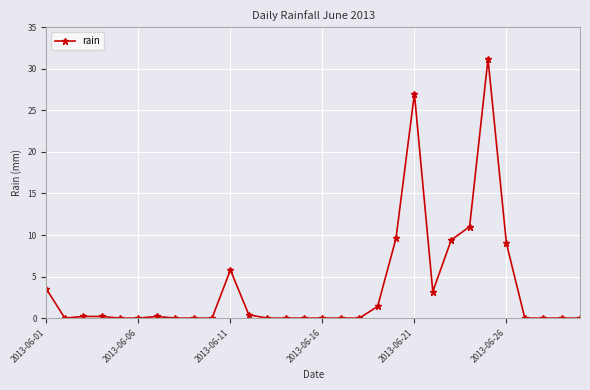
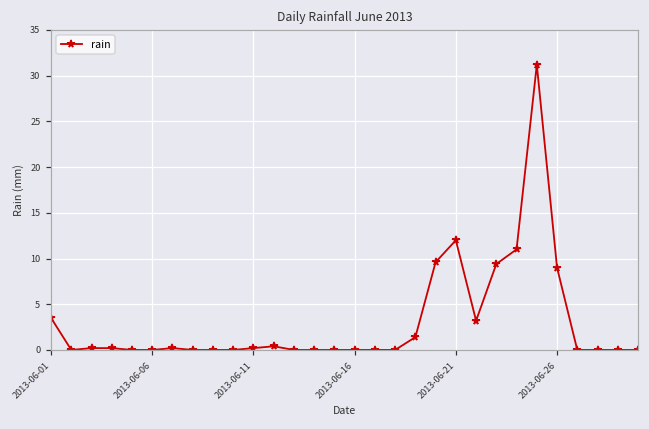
2013-06-11: 6 -> 0
2013-06-21: 27 -> 12
